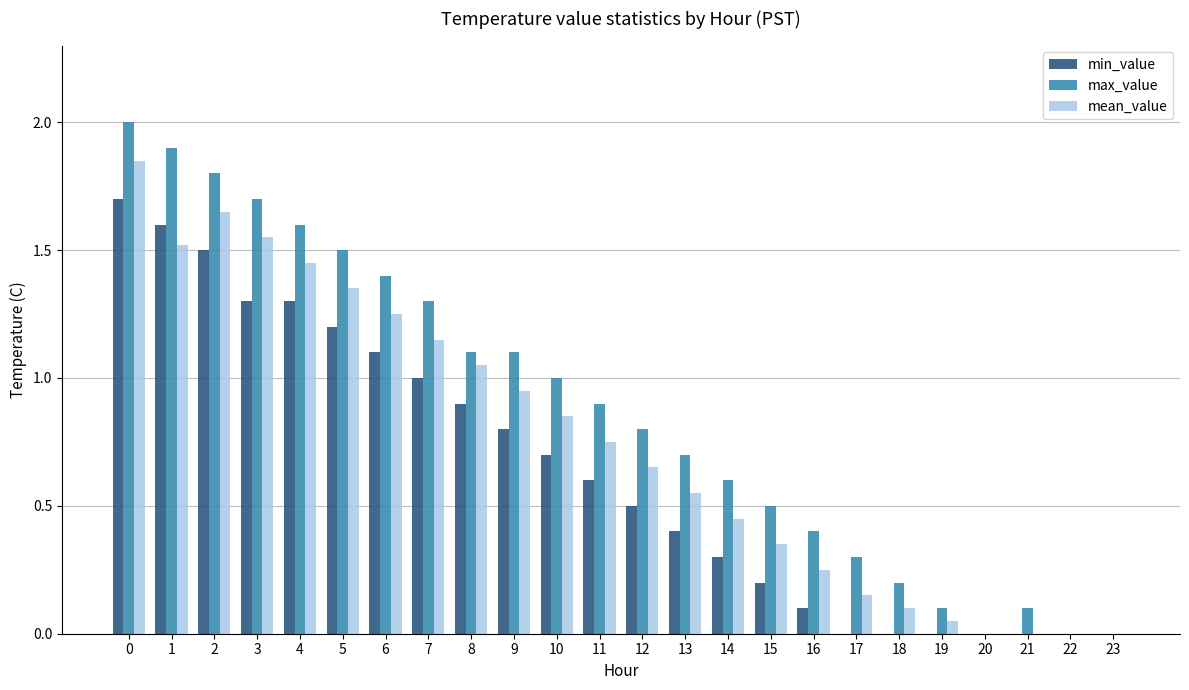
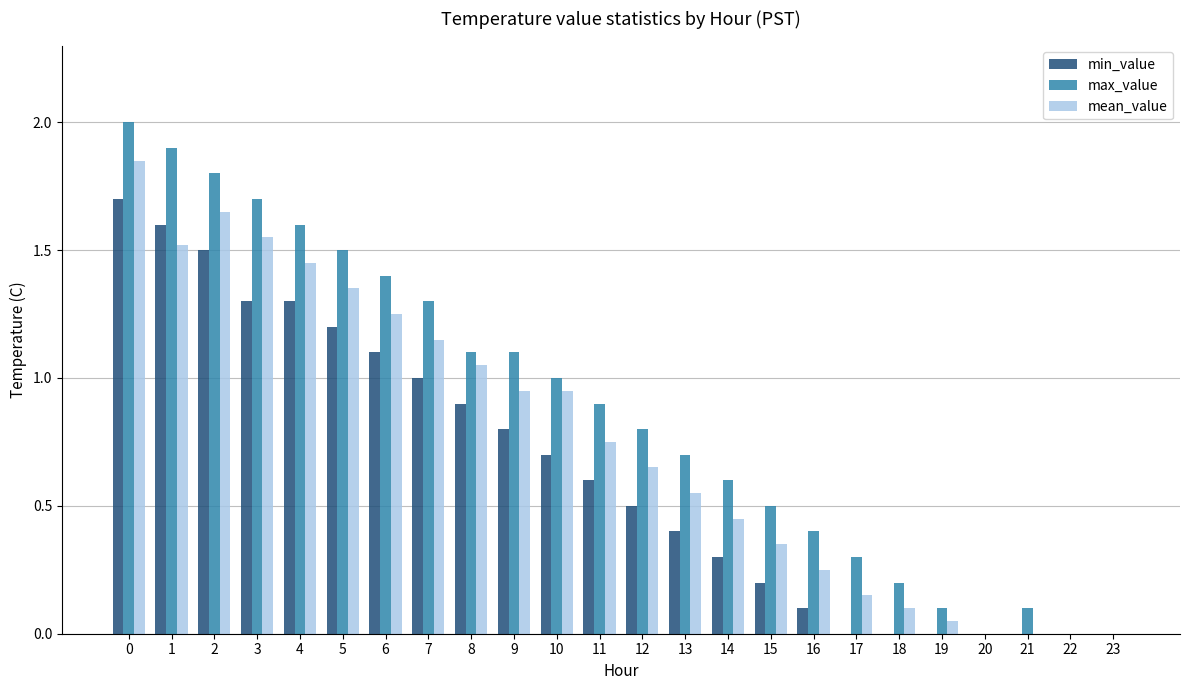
mean_value, 10: 0.85 -> 0.95
